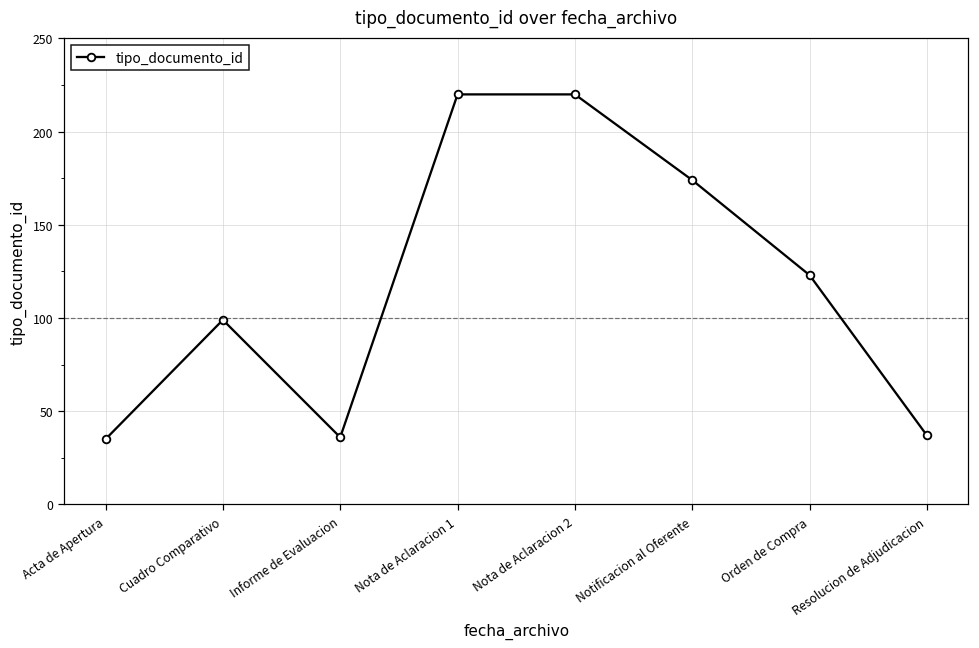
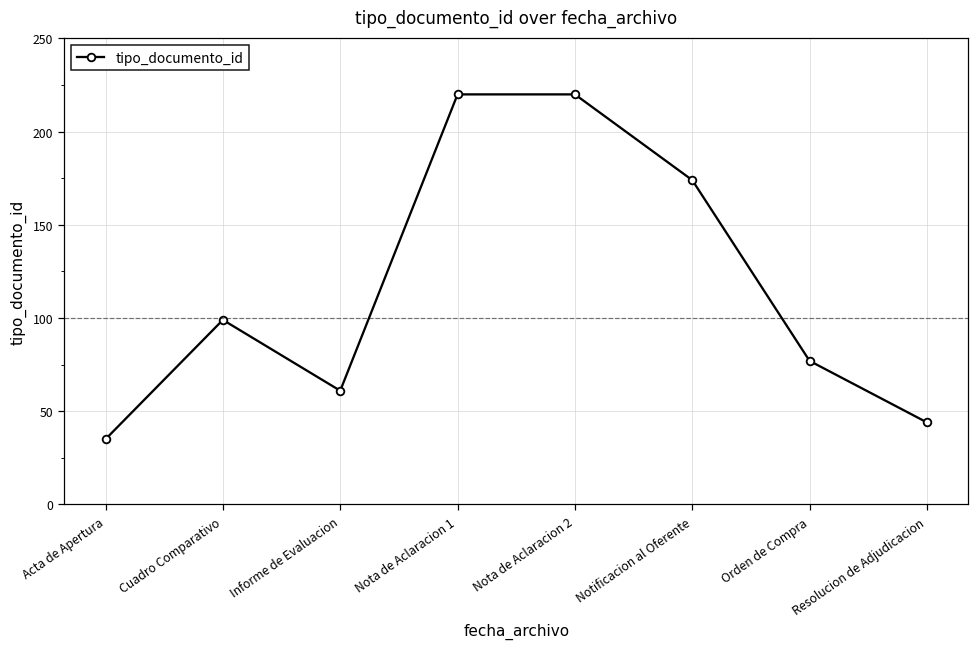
Informe de Evaluacion: 36 -> 61
Orden de Compra: 123 -> 77
Resolucion de Adjudicacion: 37 -> 44
